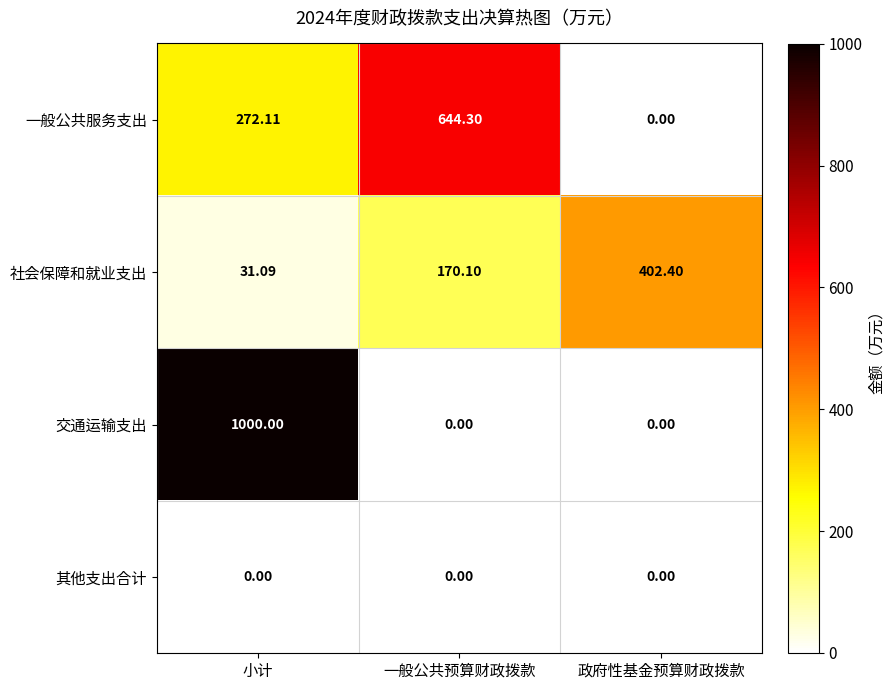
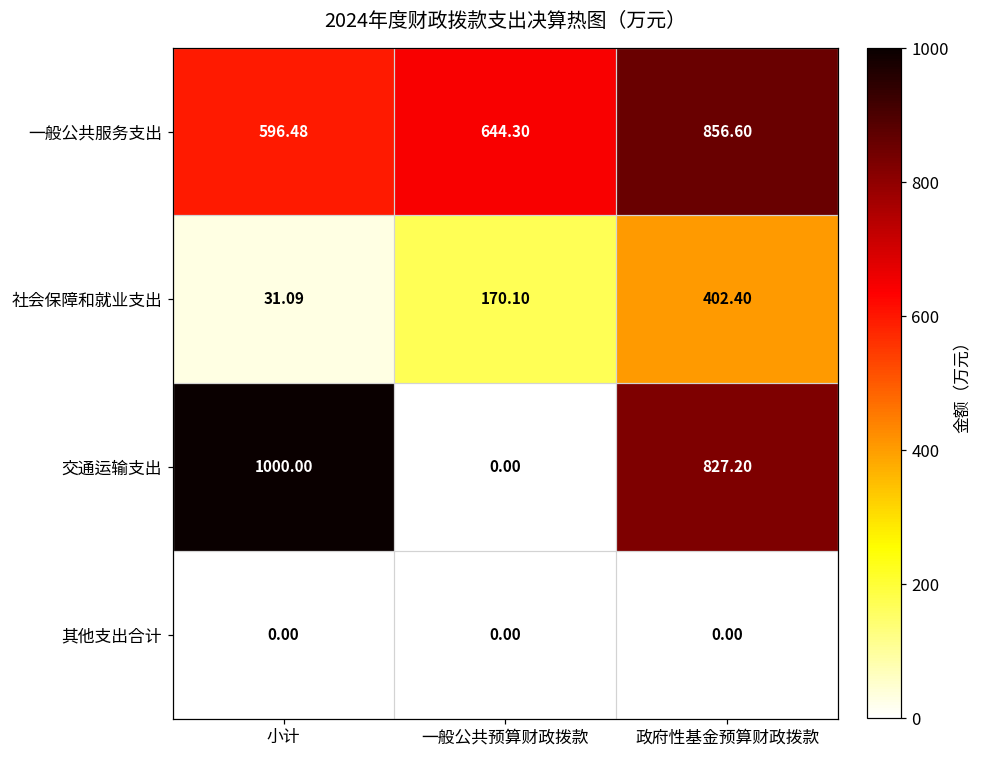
一般公共服务支出, 小计: 272.11 -> 596.48
一般公共服务支出, 政府性基金预算财政拨款: 0.00 -> 856.60
交通运输支出, 政府性基金预算财政拨款: 0.00 -> 827.20
